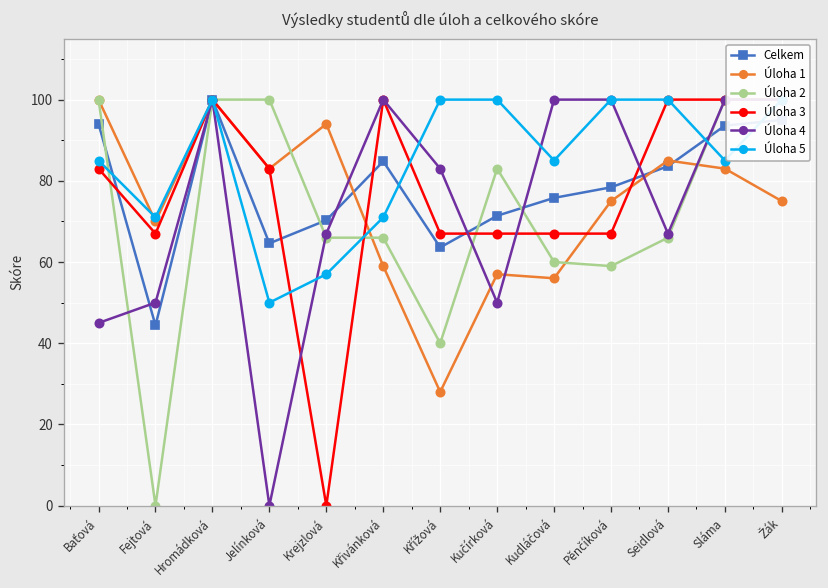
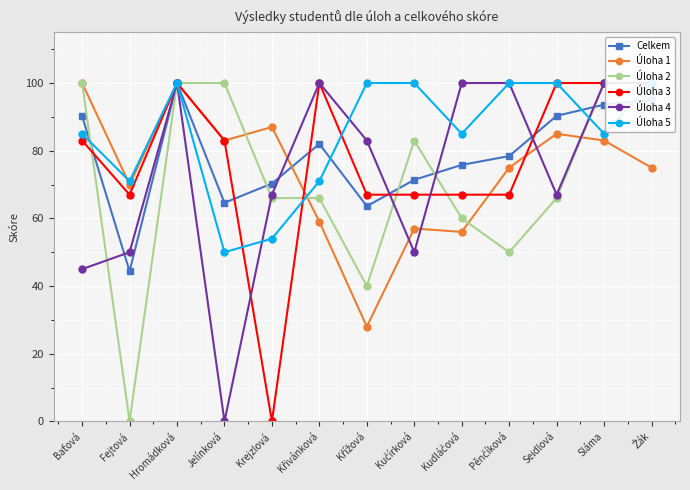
Celkem, Baťová: 94 -> 90
Úloha 1, Krejzlová: 94 -> 87
Úloha 5, Krejzlová: 57 -> 54
Celkem, Křivánková: 85 -> 82
Úloha 2, Pěnčíková: 59 -> 50
Celkem, Seidlová: 84 -> 90
